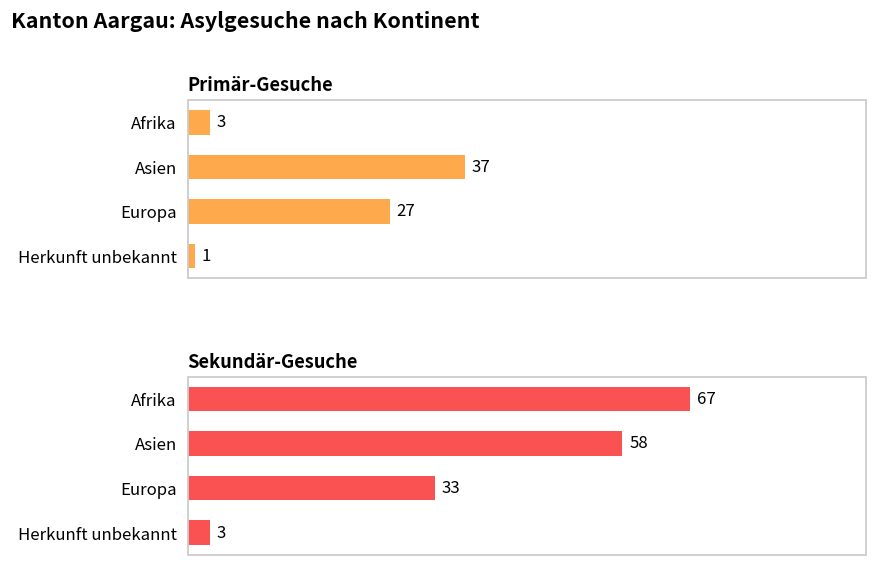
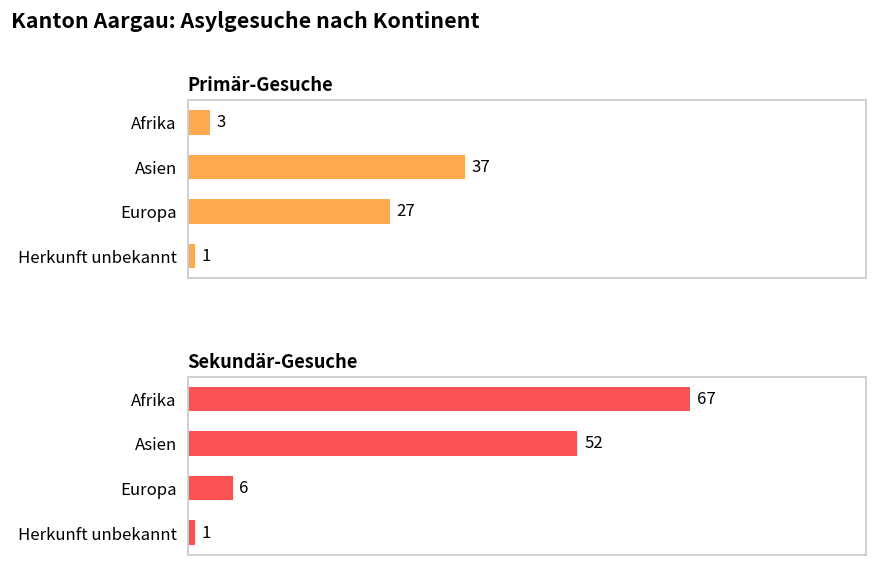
Sekundär-Gesuche, Asien: 58 -> 52
Sekundär-Gesuche, Europa: 33 -> 6
Sekundär-Gesuche, Herkunft unbekannt: 3 -> 1
